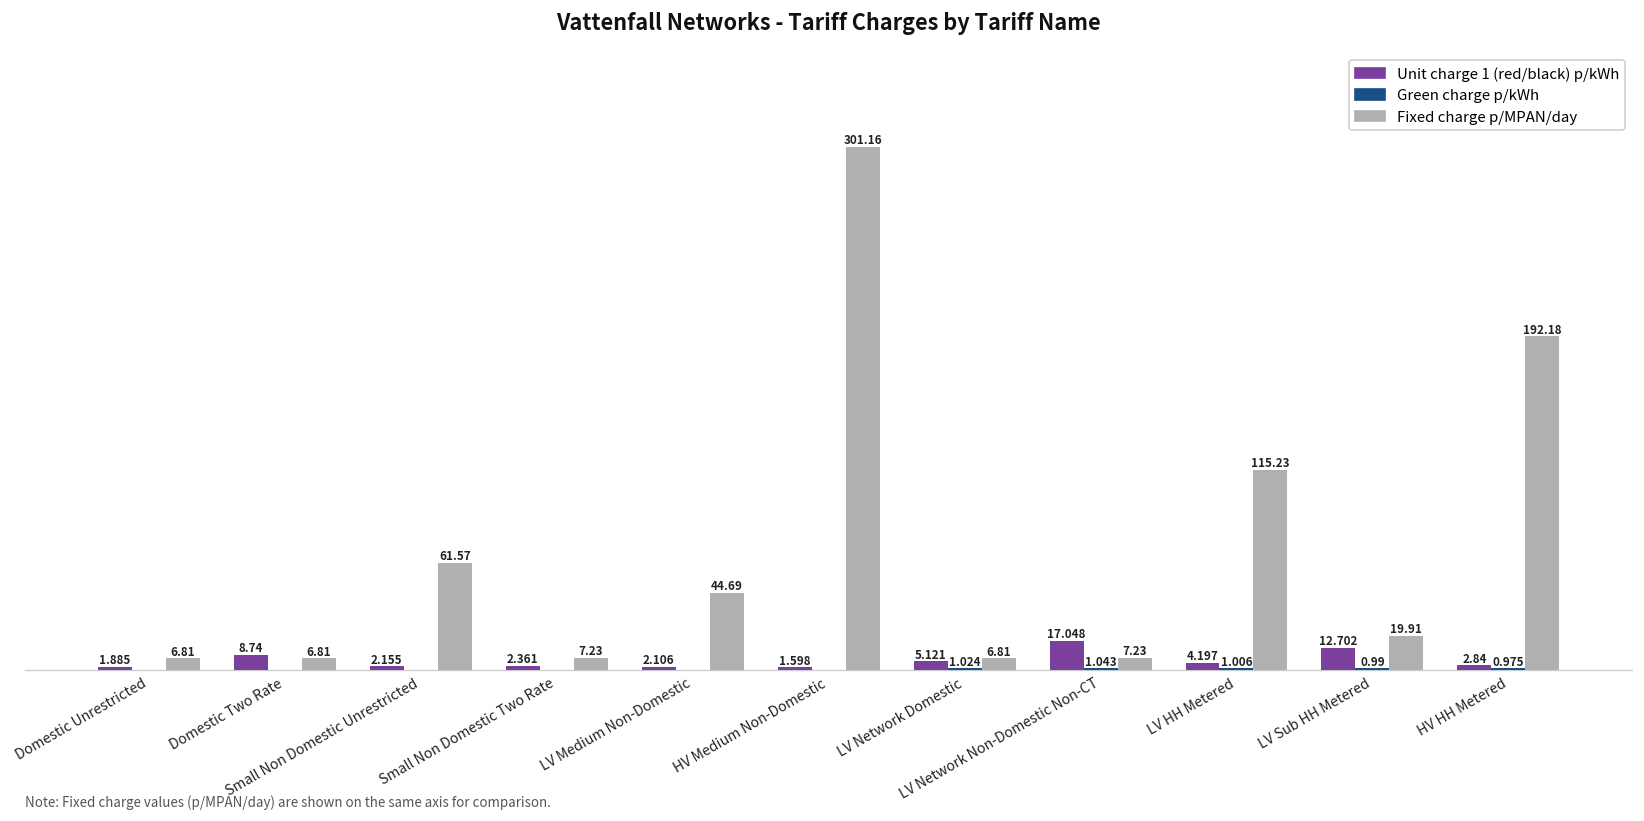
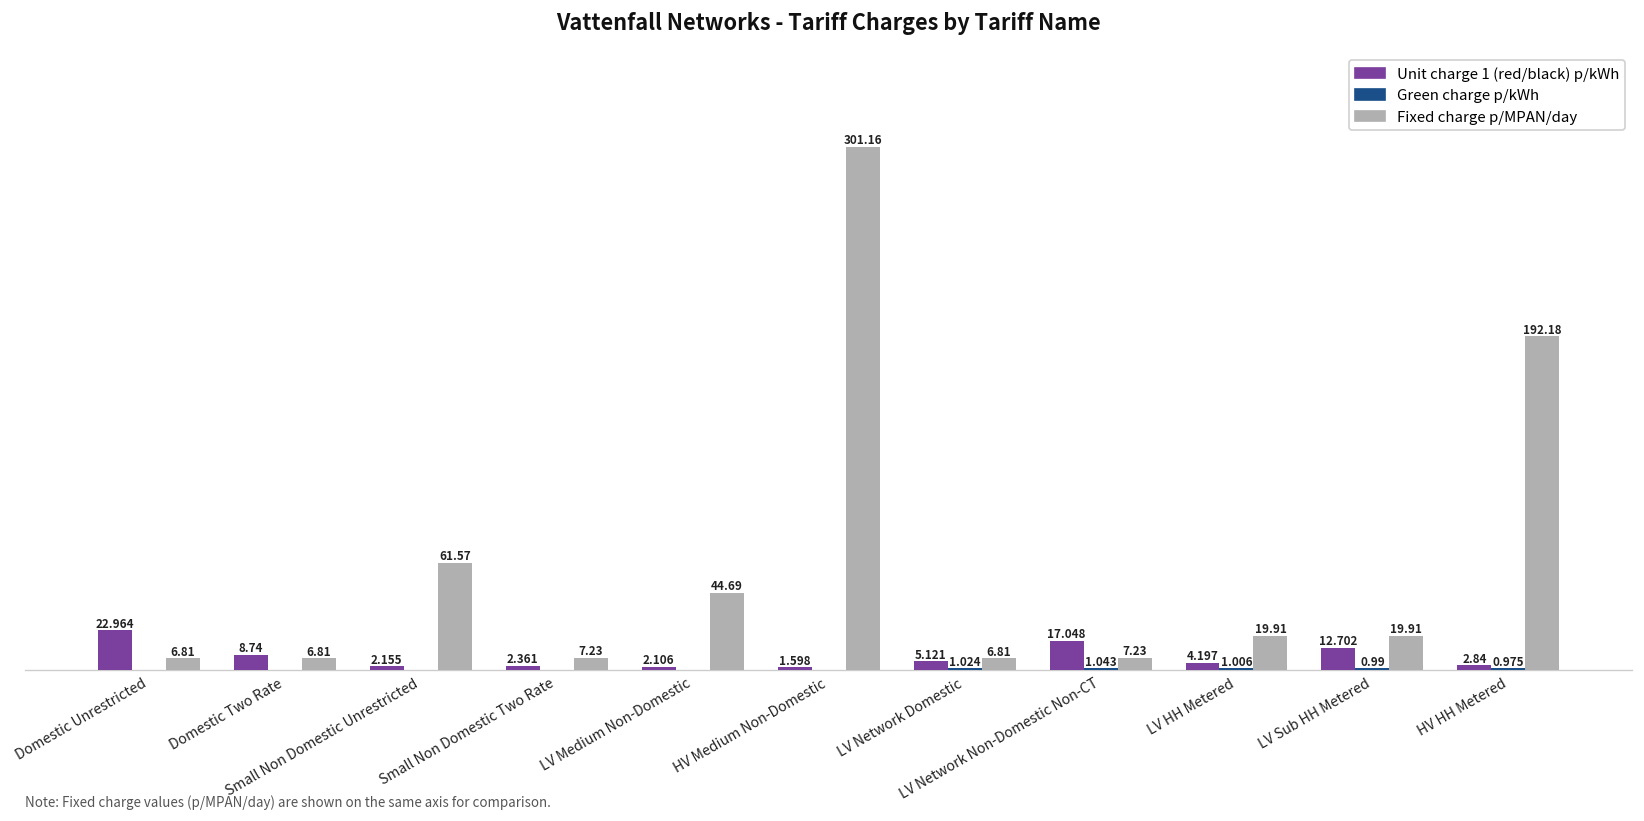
Unit charge 1 (red/black) p/kWh, Domestic Unrestricted: 1.885 -> 22.964
Fixed charge p/MPAN/day, LV HH Metered: 115.23 -> 19.91
